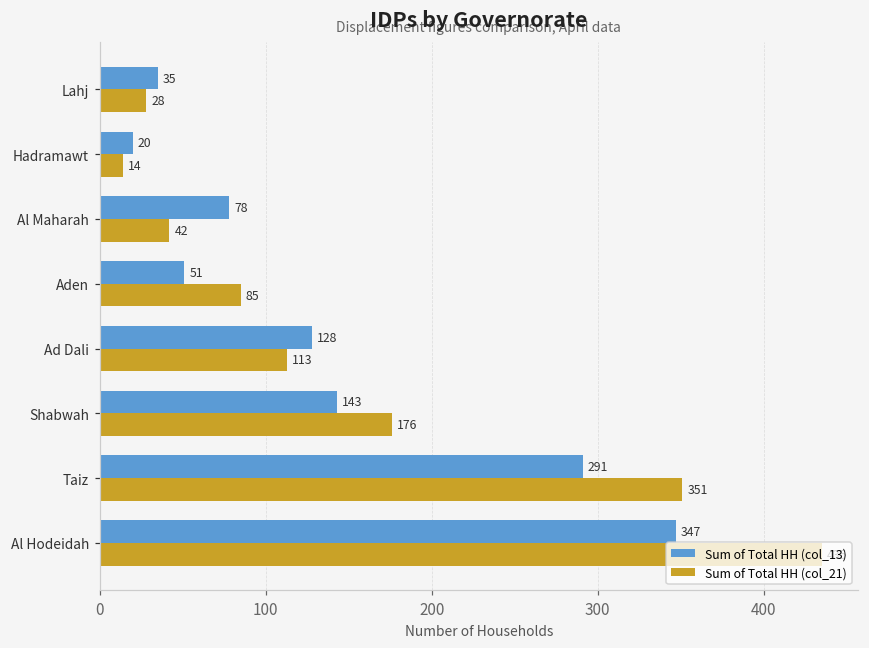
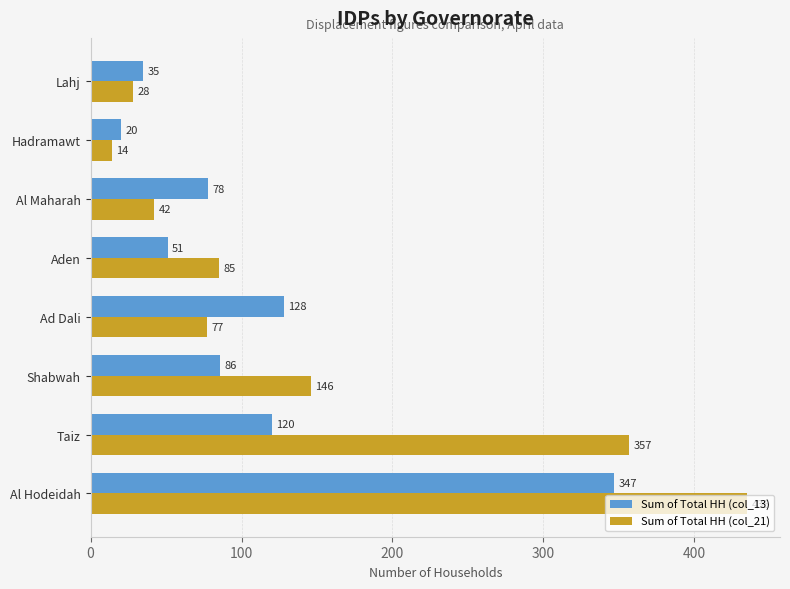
Sum of Total HH (col_21), Ad Dali: 113 -> 77
Sum of Total HH (col_13), Shabwah: 143 -> 86
Sum of Total HH (col_21), Shabwah: 176 -> 146
Sum of Total HH (col_13), Taiz: 291 -> 120
Sum of Total HH (col_21), Taiz: 351 -> 357
